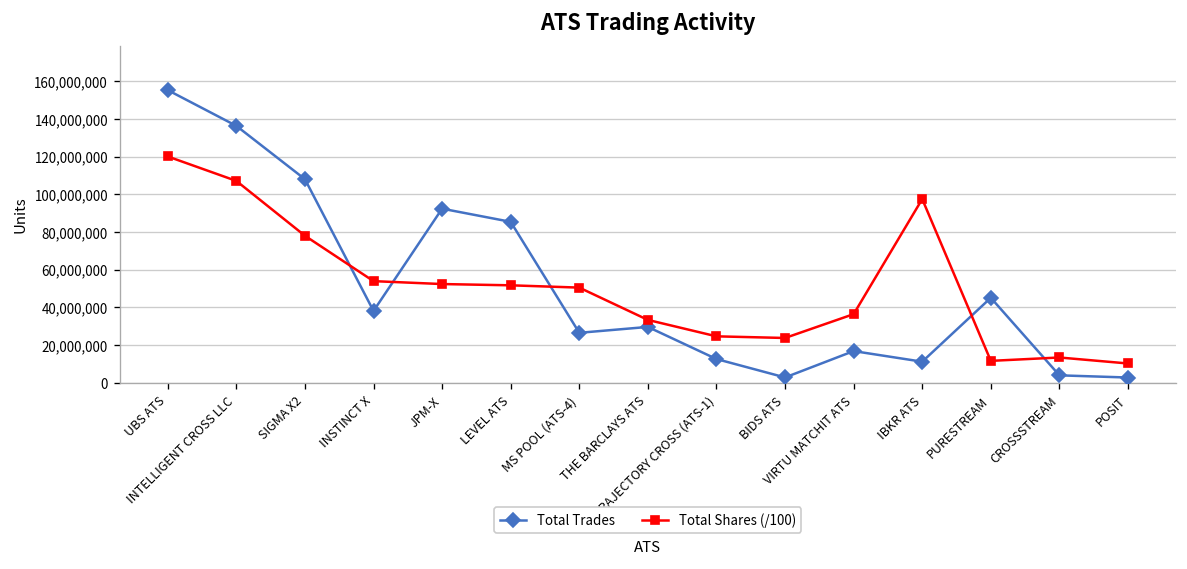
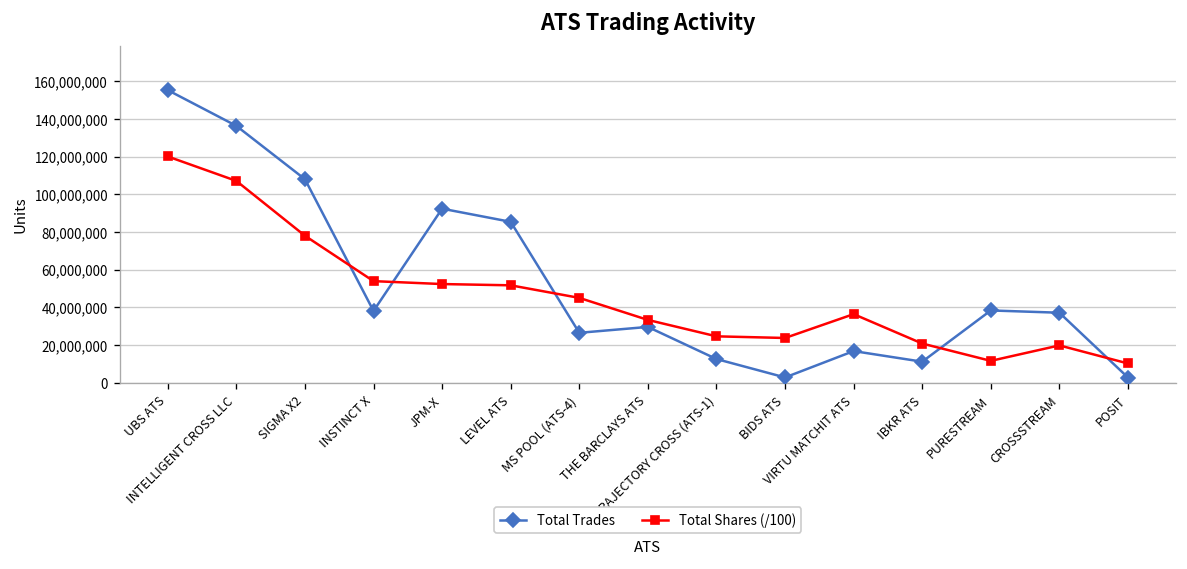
Total Shares (/100), MS POOL (ATS-4): 51,000,000 -> 45,000,000
Total Shares (/100), IBKR ATS: 97,000,000 -> 21,000,000
Total Trades, PURESTREAM: 45,000,000 -> 38,000,000
Total Trades, CROSSSTREAM: 4,000,000 -> 37,000,000
Total Shares (/100), CROSSSTREAM: 13,000,000 -> 20,000,000
